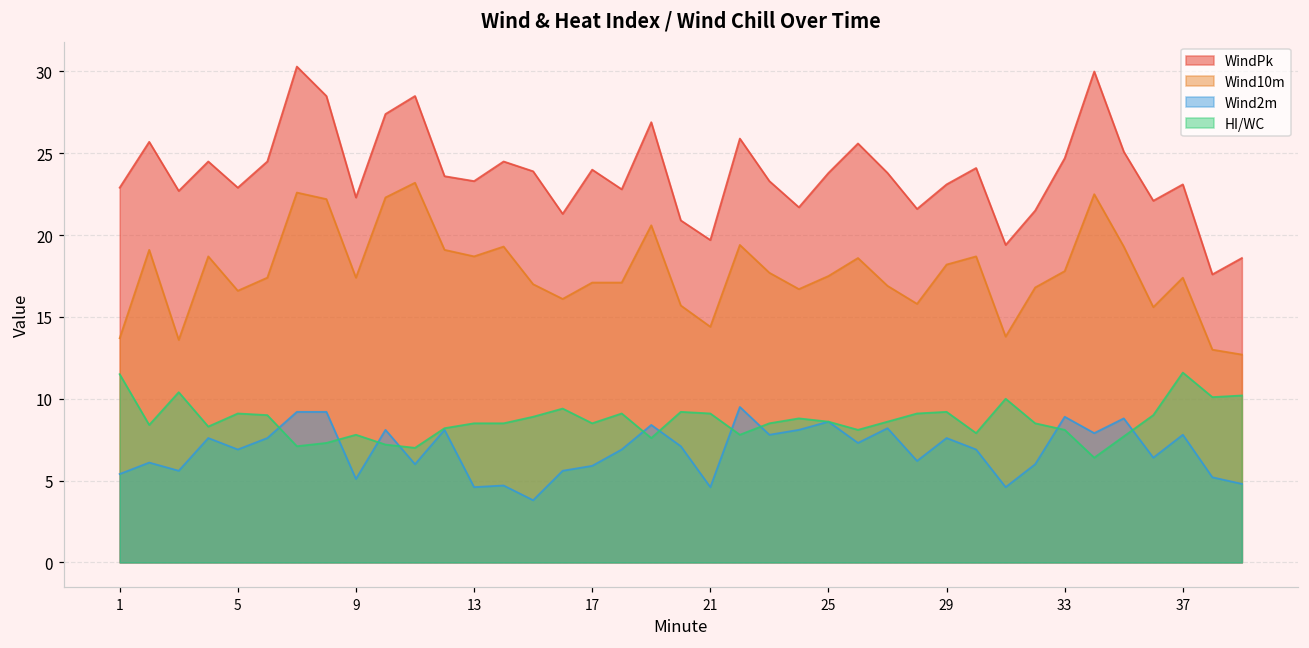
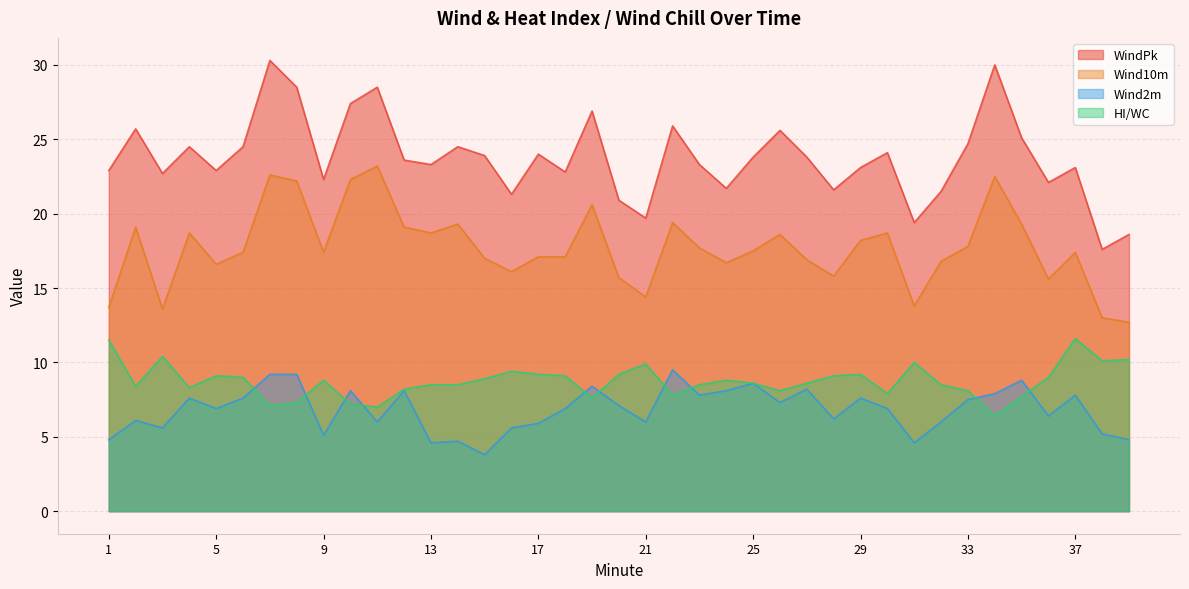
Wind2m, 1: 5.4 -> 4.8
HI/WC, 9: 7.8 -> 8.8
HI/WC, 17: 8.5 -> 9.2
Wind2m, 21: 4.6 -> 6.0
HI/WC, 21: 9.1 -> 9.9
Wind2m, 33: 8.9 -> 7.5
